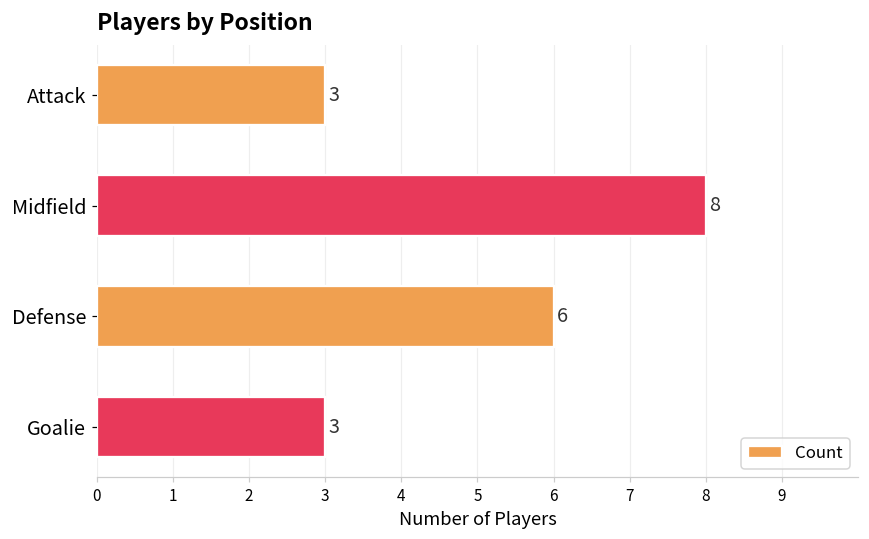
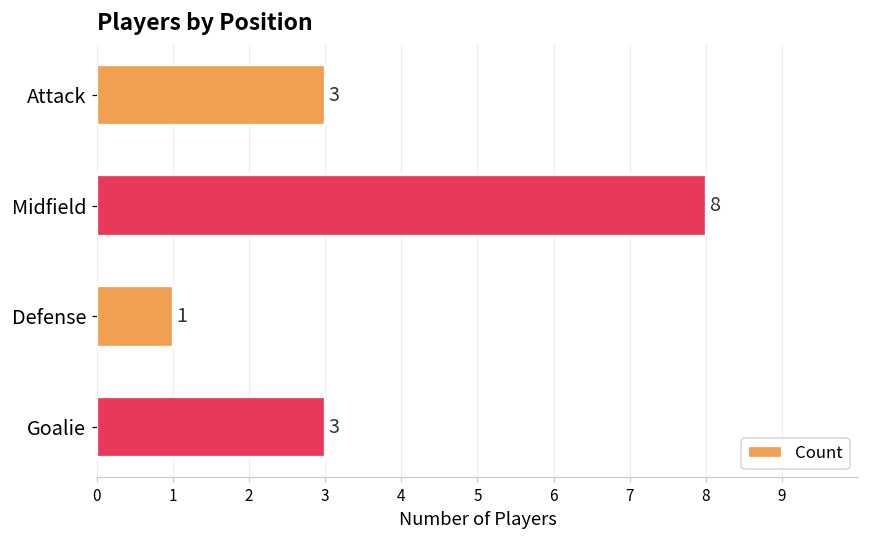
Defense: 6 -> 1
